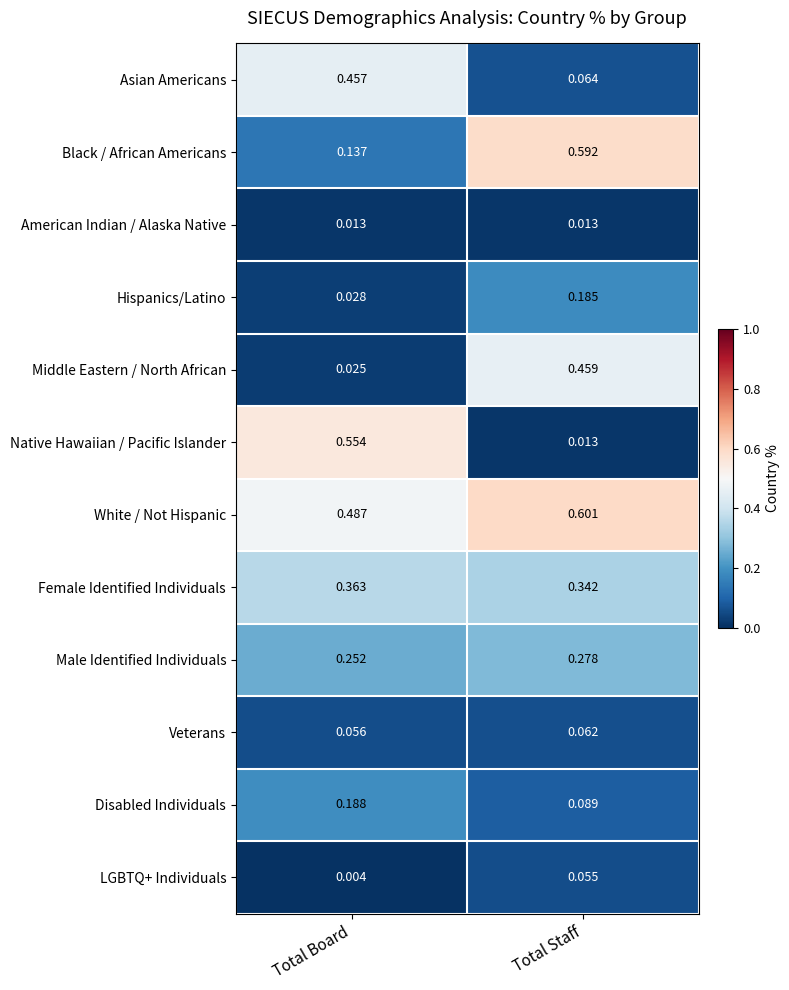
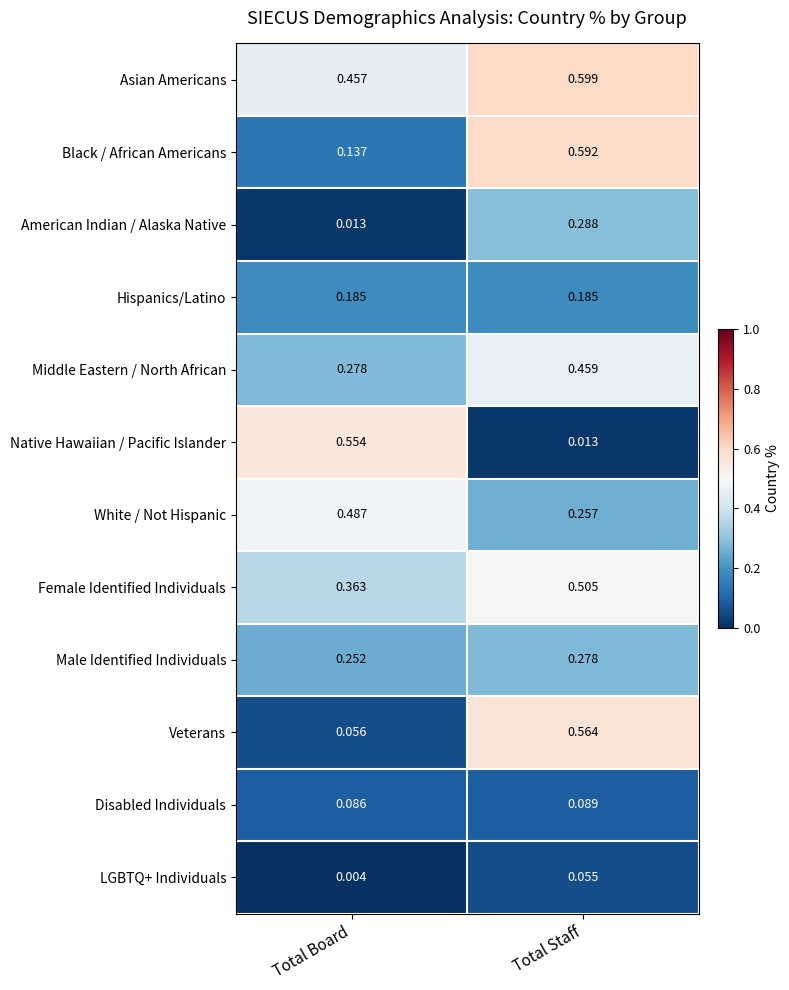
Asian Americans, Total Staff: 0.064 -> 0.599
American Indian / Alaska Native, Total Staff: 0.013 -> 0.288
Hispanics/Latino, Total Board: 0.028 -> 0.185
Middle Eastern / North African, Total Board: 0.025 -> 0.278
White / Not Hispanic, Total Staff: 0.601 -> 0.257
Female Identified Individuals, Total Staff: 0.342 -> 0.505
Veterans, Total Staff: 0.062 -> 0.564
Disabled Individuals, Total Board: 0.188 -> 0.086
